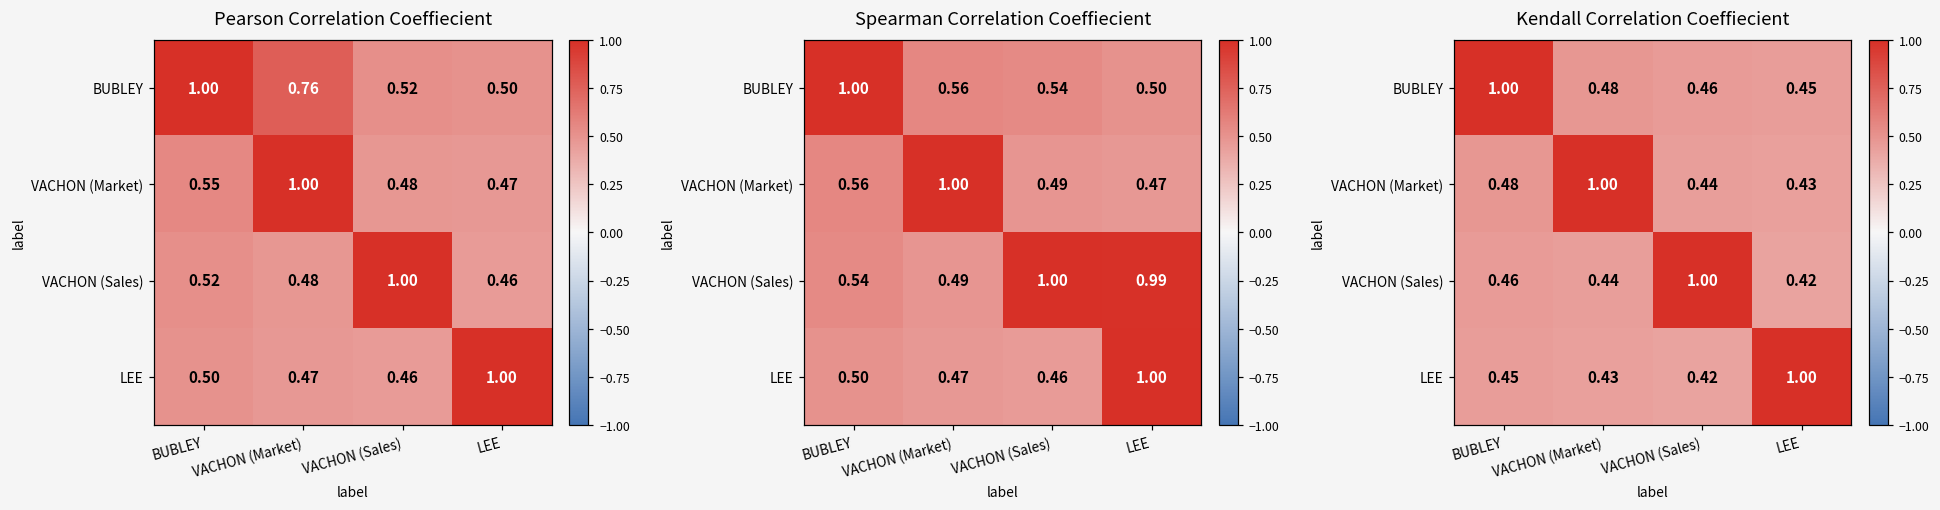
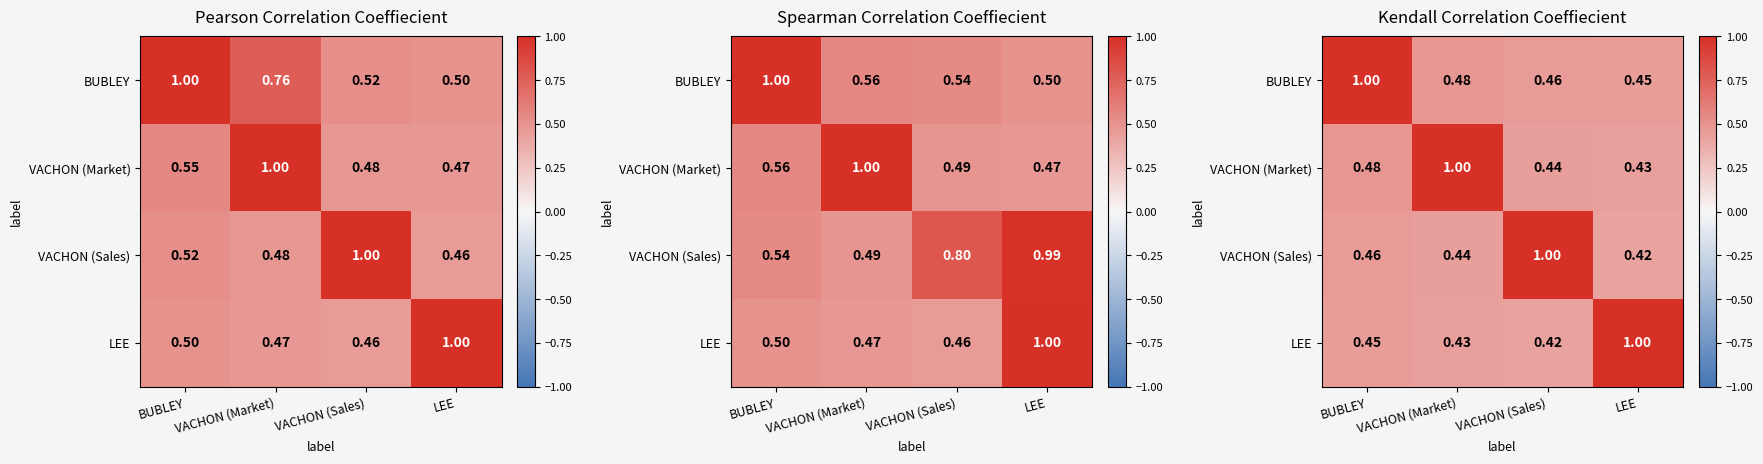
Spearman Correlation Coeffiecient, VACHON (Sales), VACHON (Sales): 1.00 -> 0.80
